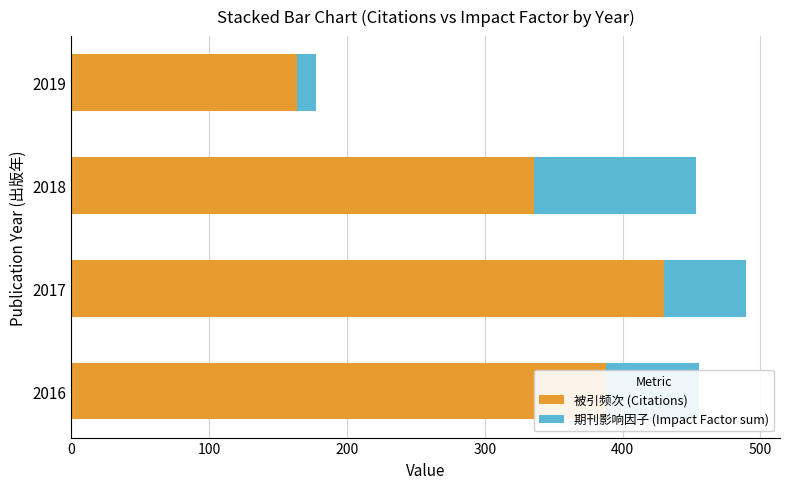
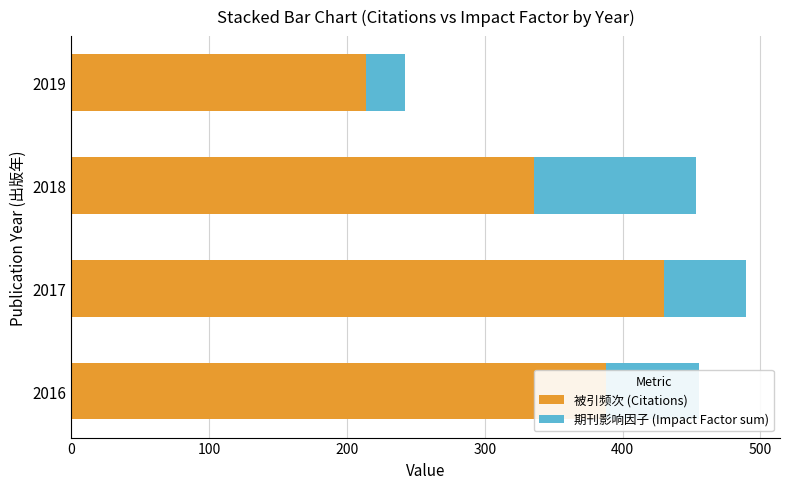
被引频次 (Citations), 2019: 164 -> 214
期刊影响因子 (Impact Factor sum), 2019: 13 -> 28
